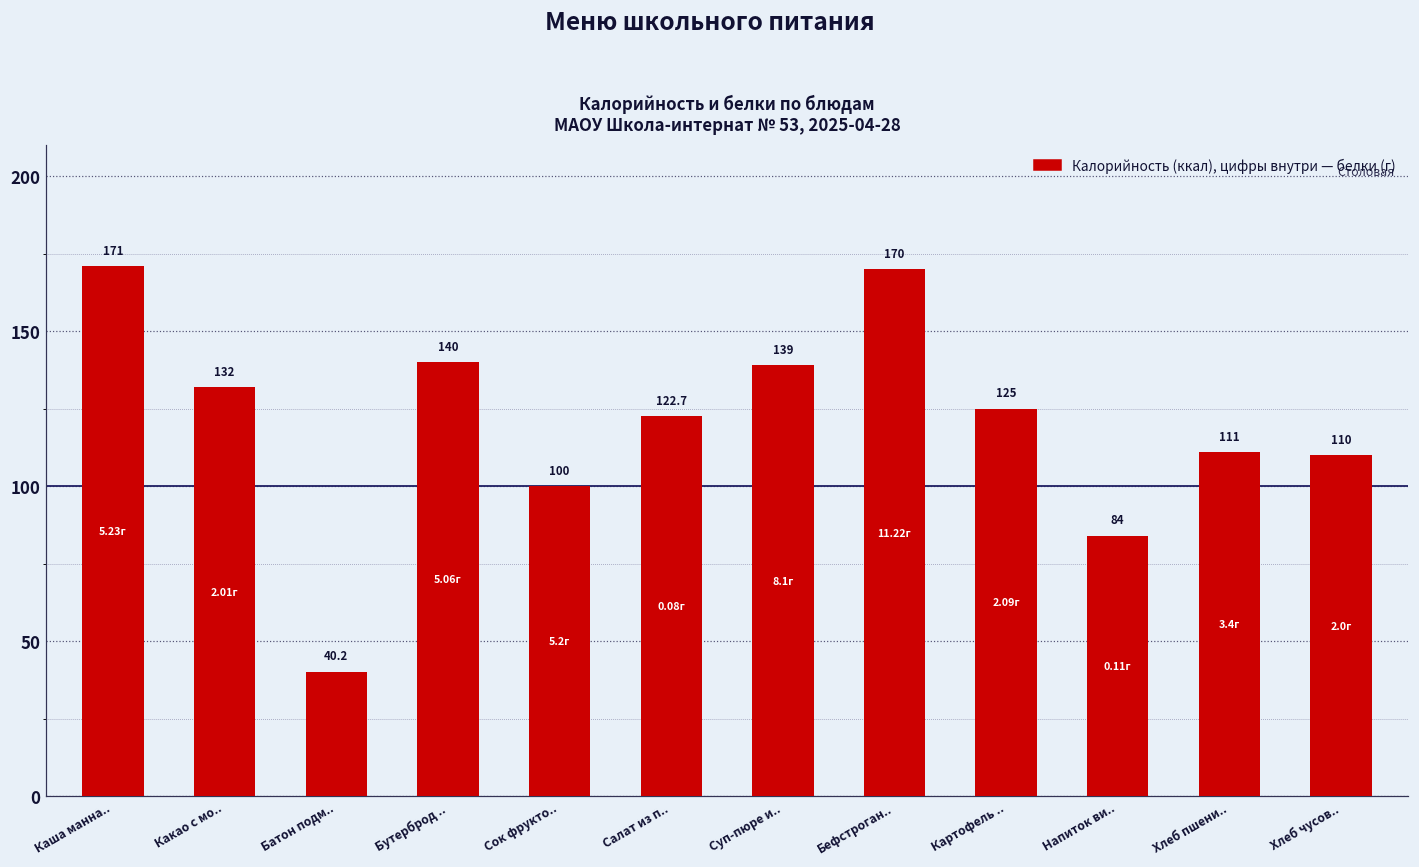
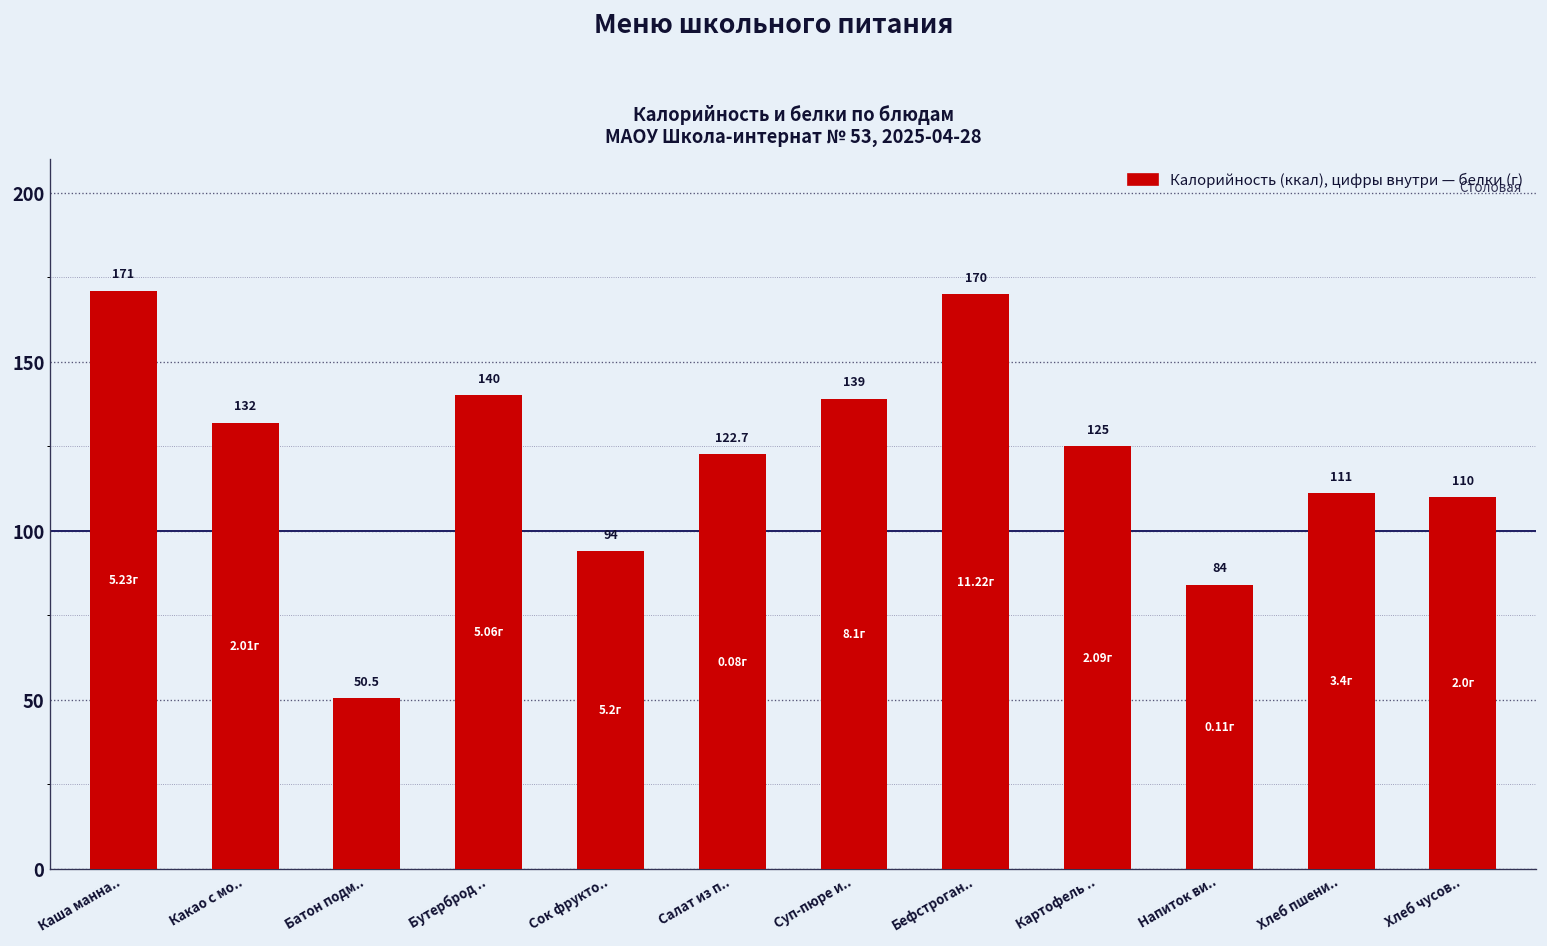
Батон подм..: 40.2 -> 50.5
Сок фрукто..: 100 -> 94
